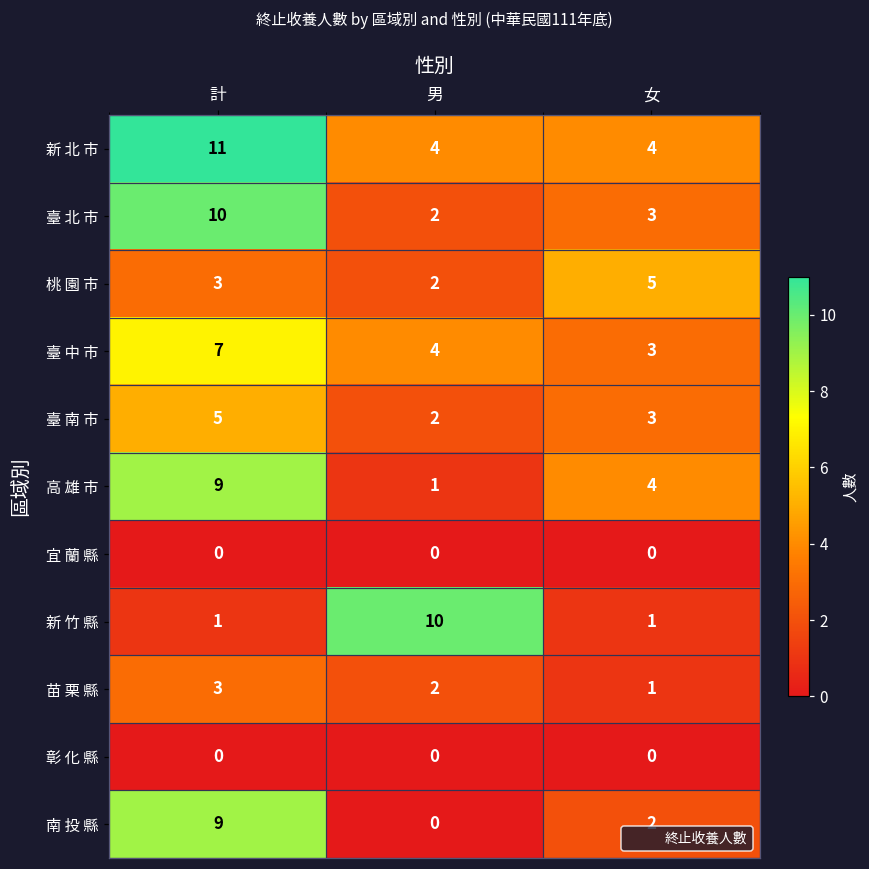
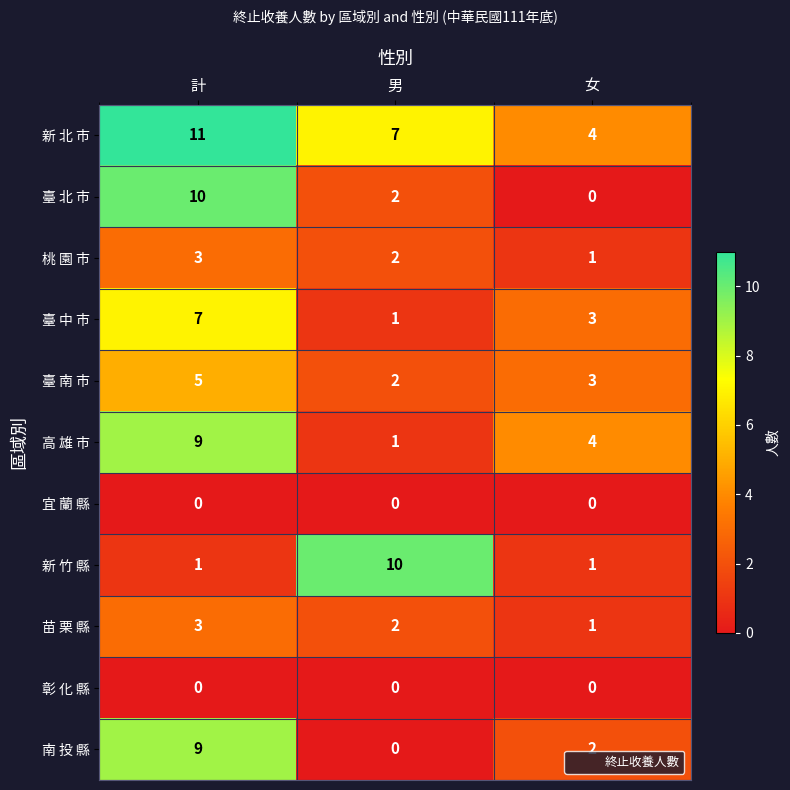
新 北 市, 男: 4 -> 7
臺 北 市, 女: 3 -> 0
桃 園 市, 女: 5 -> 1
臺 中 市, 男: 4 -> 1
